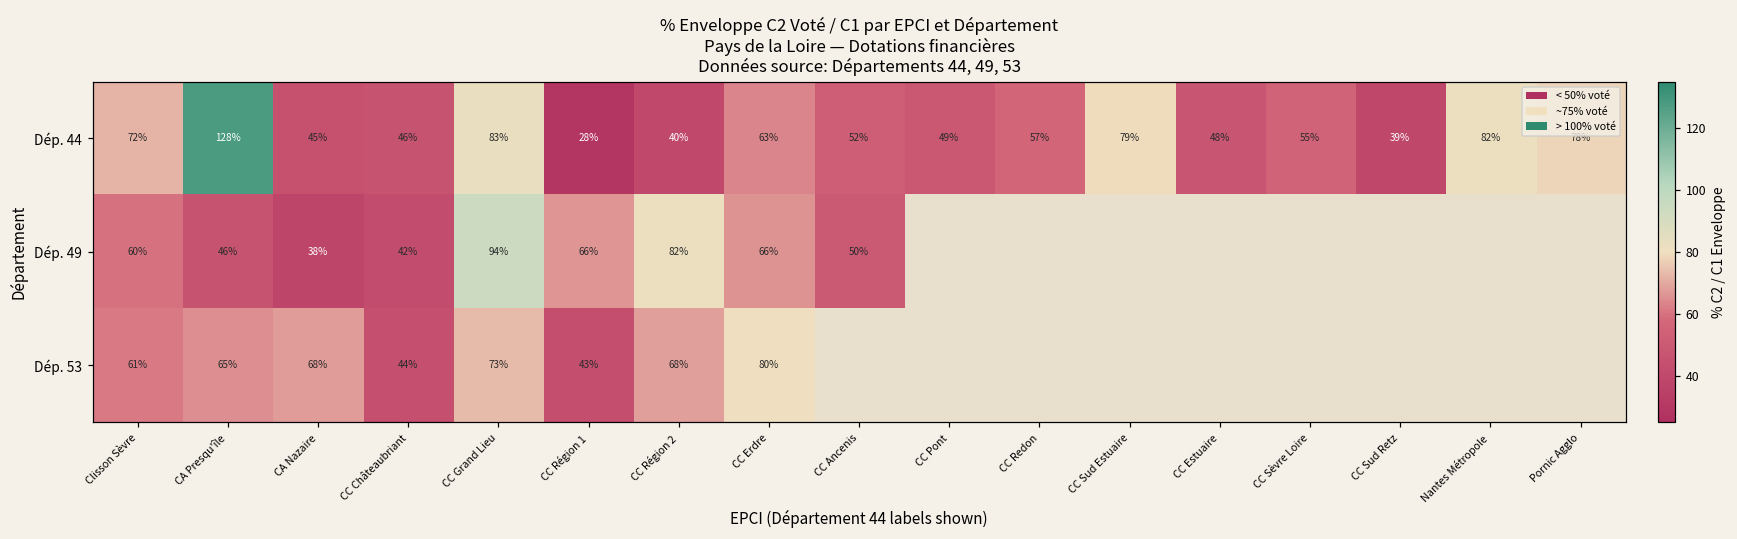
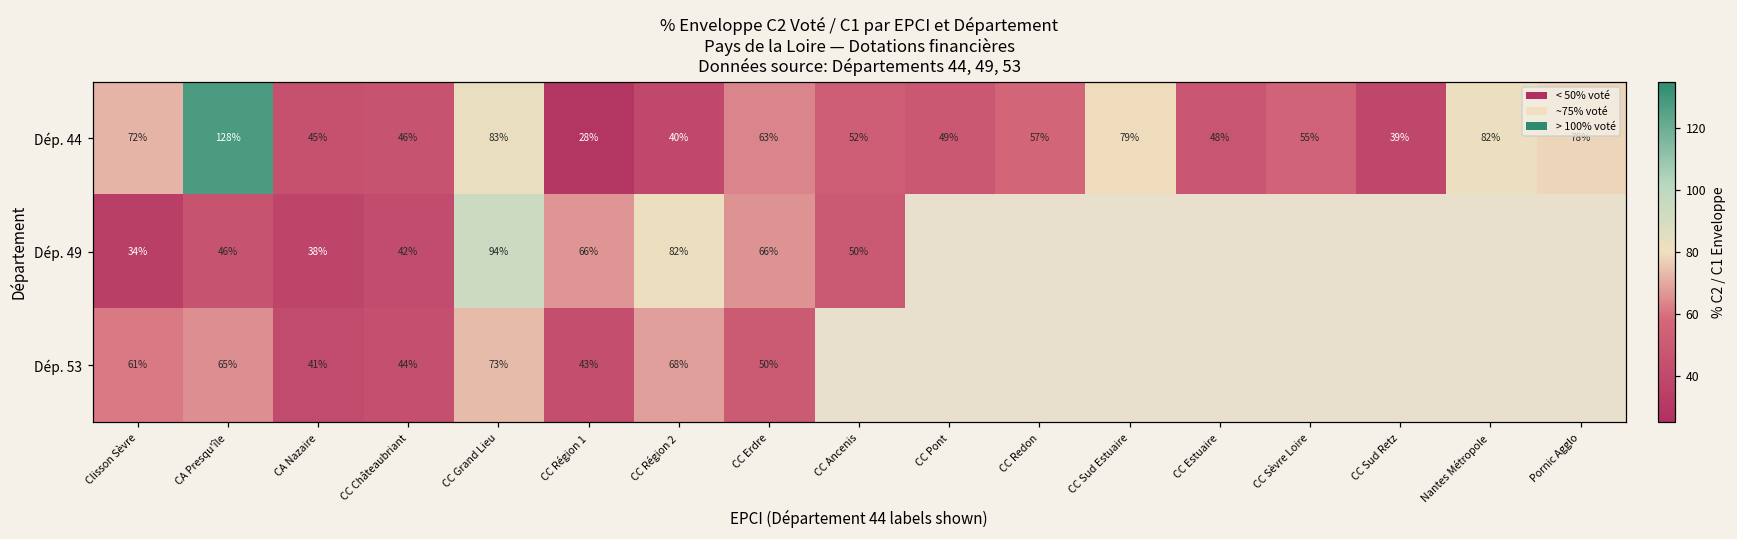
Dép. 49, Clisson Sèvre: 60% -> 34%
Dép. 53, CA Nazaire: 68% -> 41%
Dép. 53, CC Erdre: 80% -> 50%
